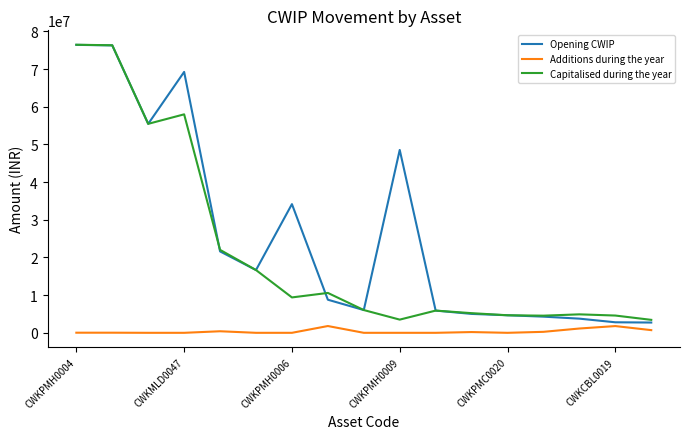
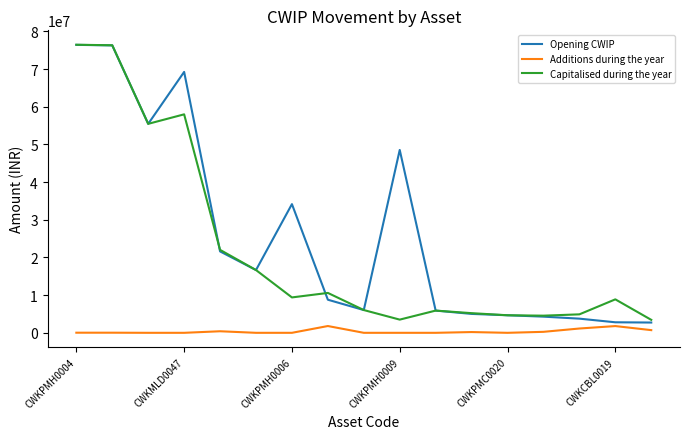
Capitalised during the year, CWKCBL0019: 5000000 -> 9000000
